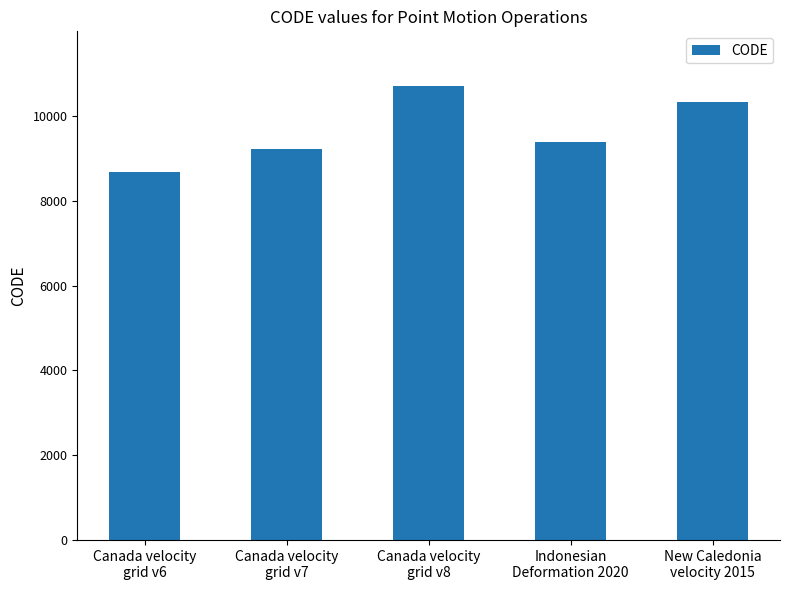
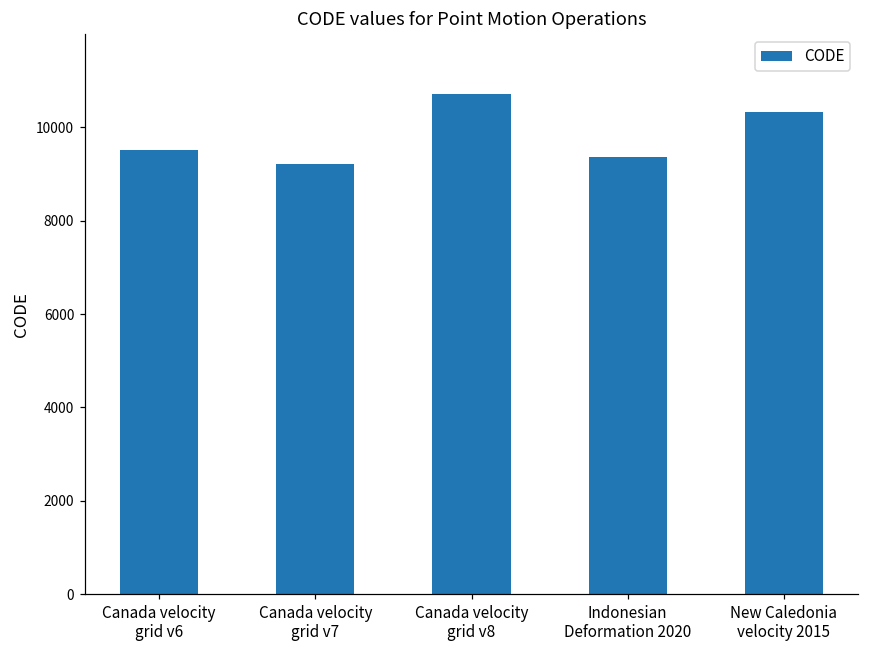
Canada velocity grid v6: 8700 -> 9500
